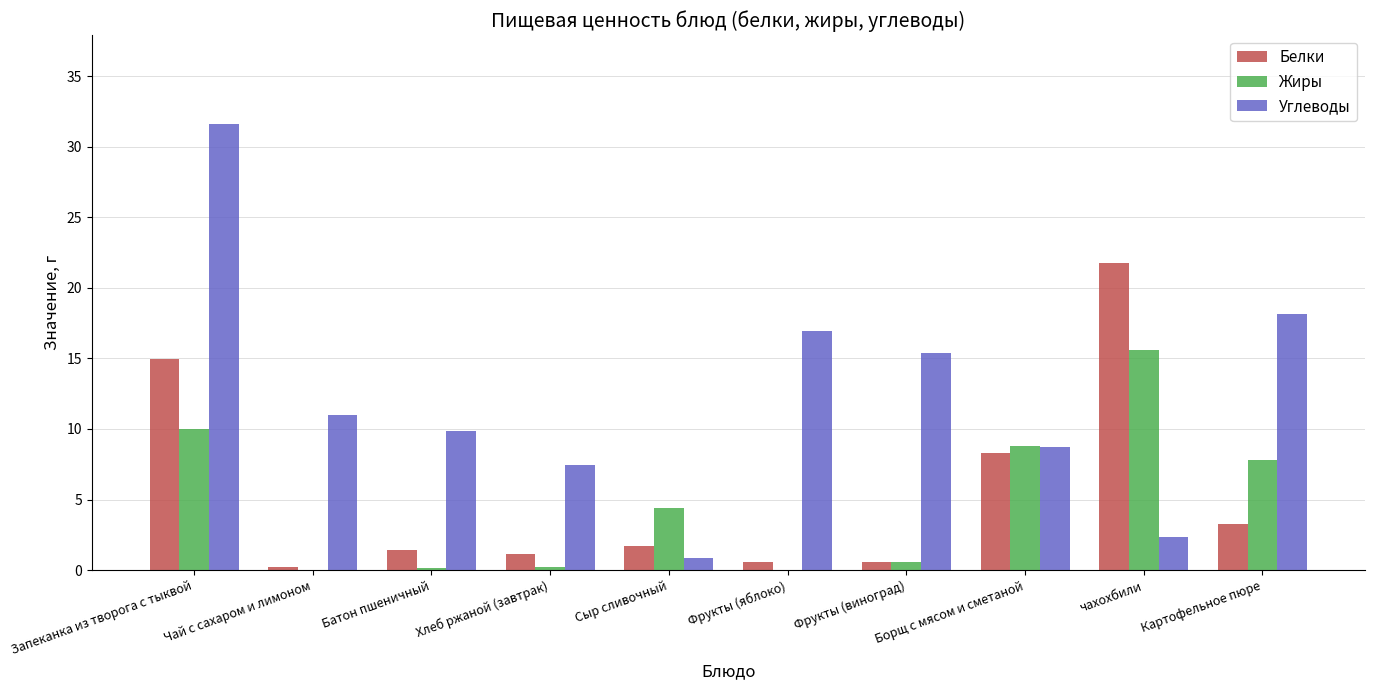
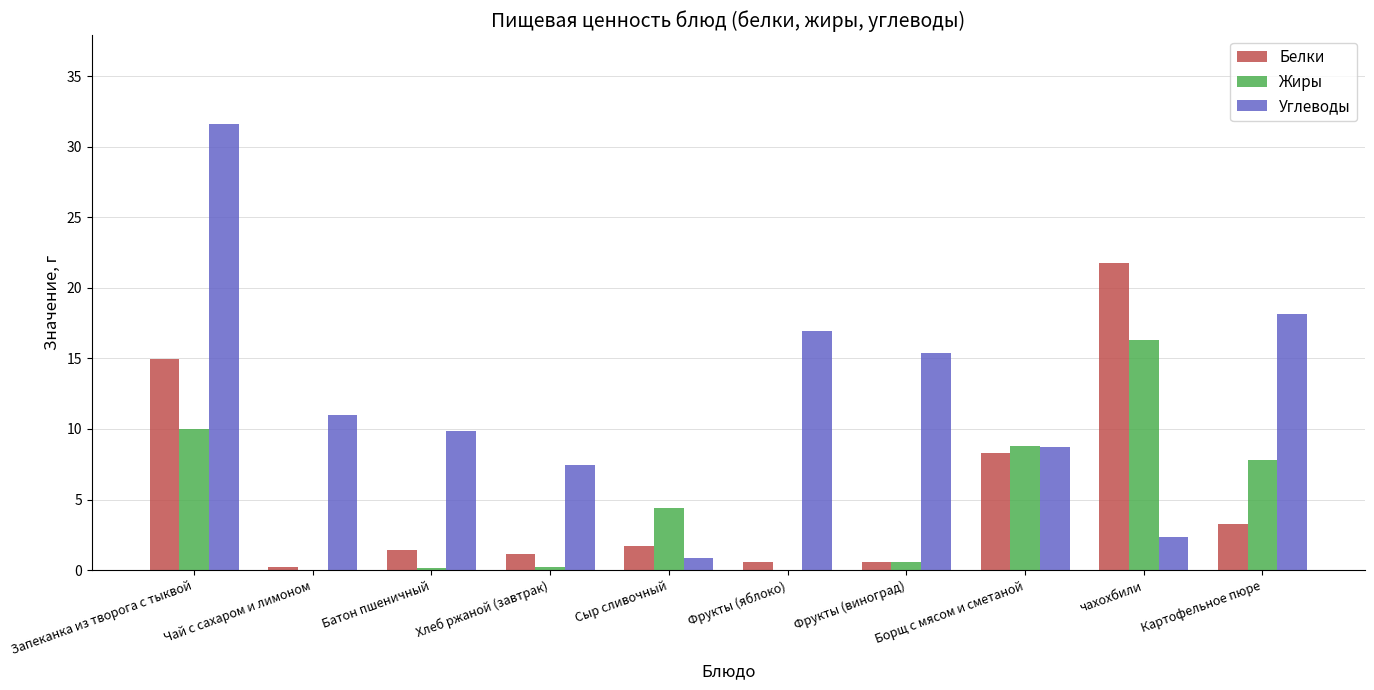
Жиры, чахохбили: 15.6 -> 16.3
